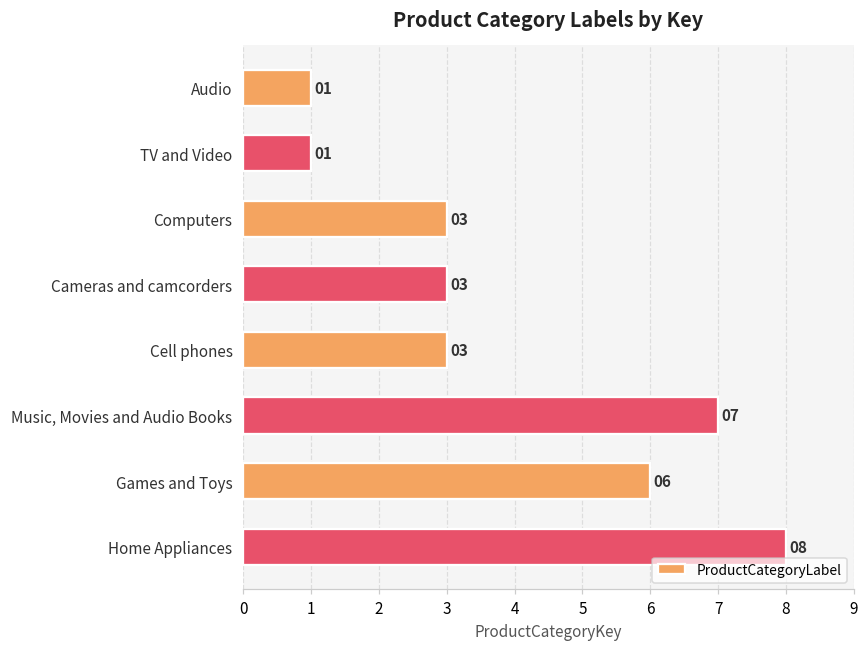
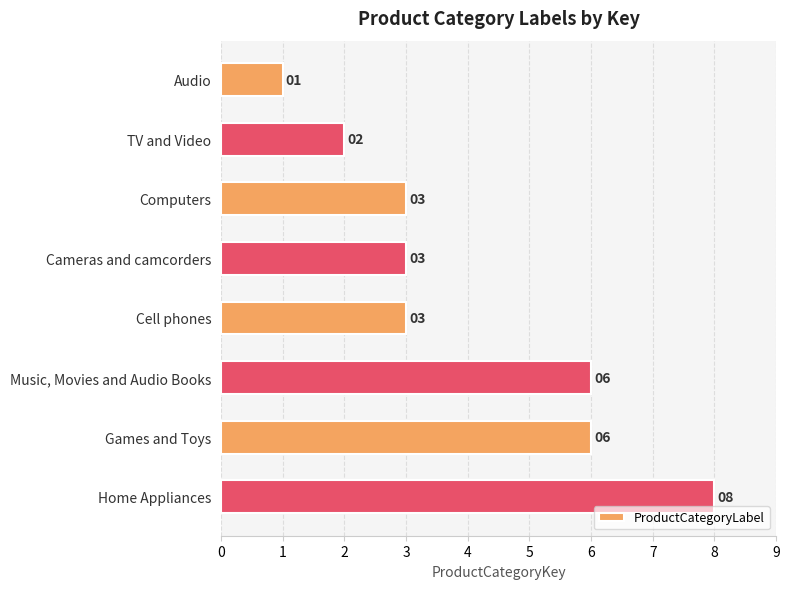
TV and Video: 01 -> 02
Music, Movies and Audio Books: 07 -> 06
